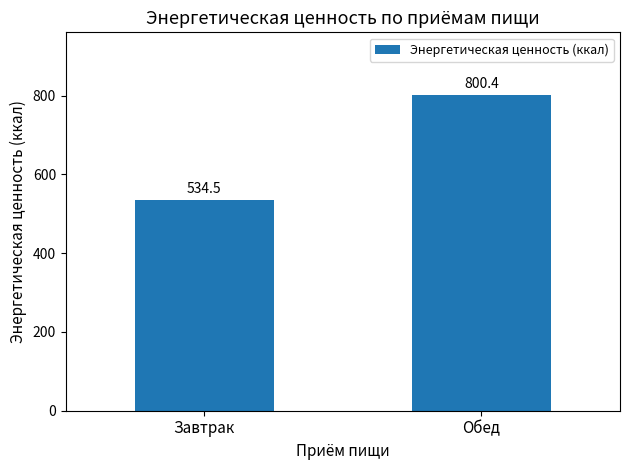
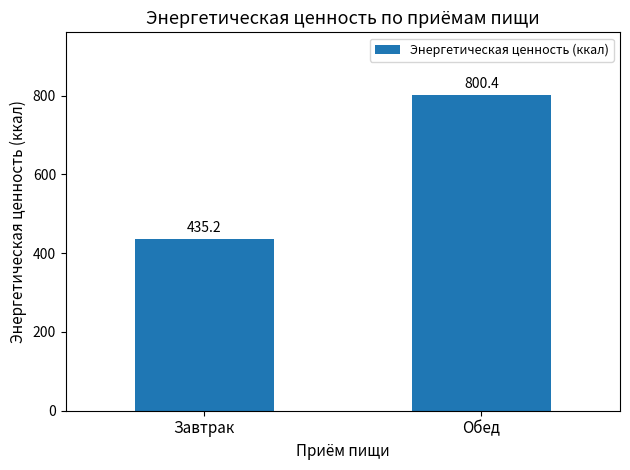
Завтрак: 534.5 -> 435.2
